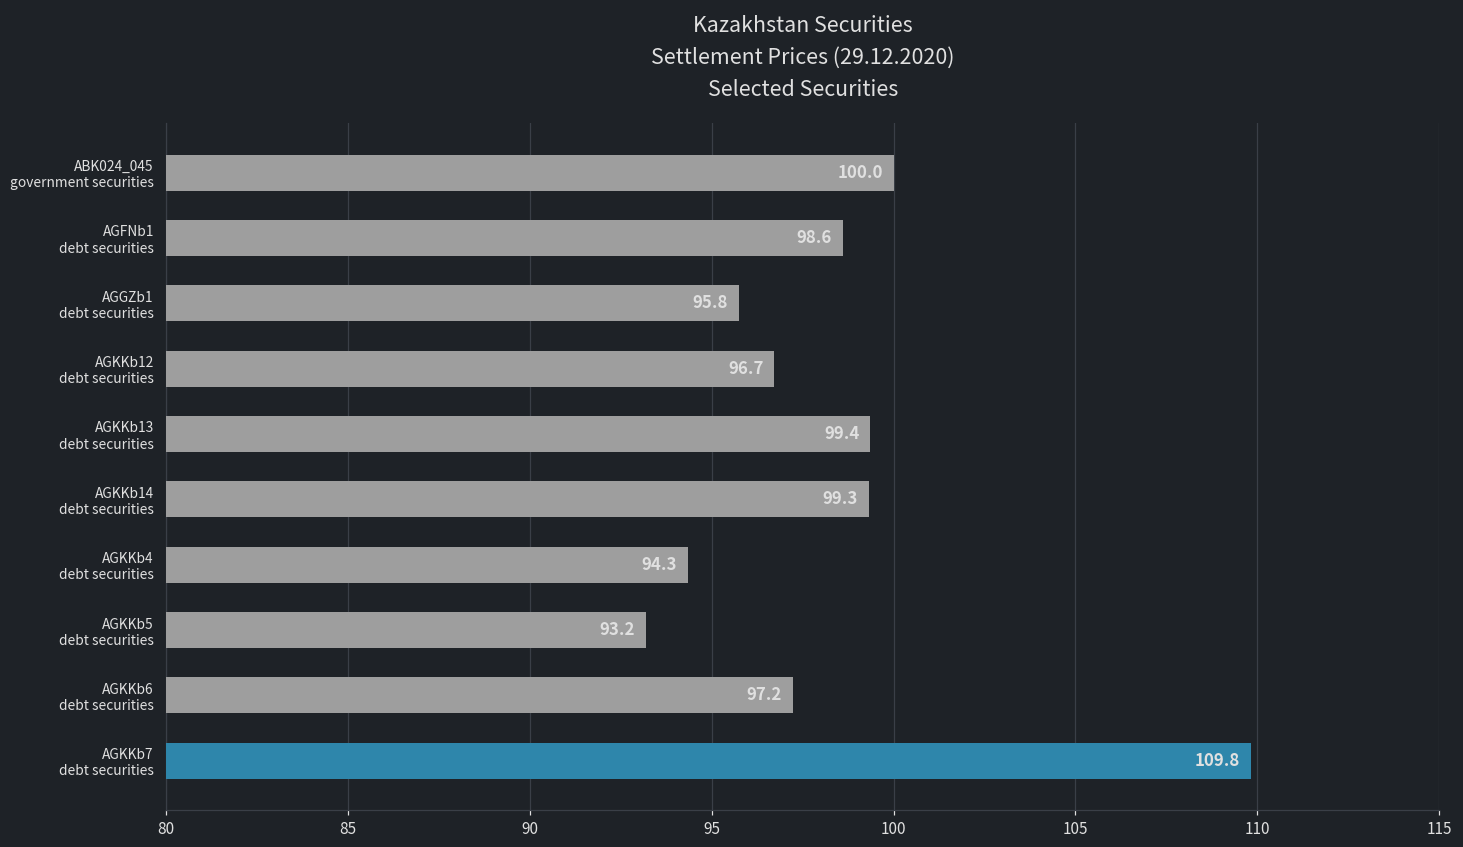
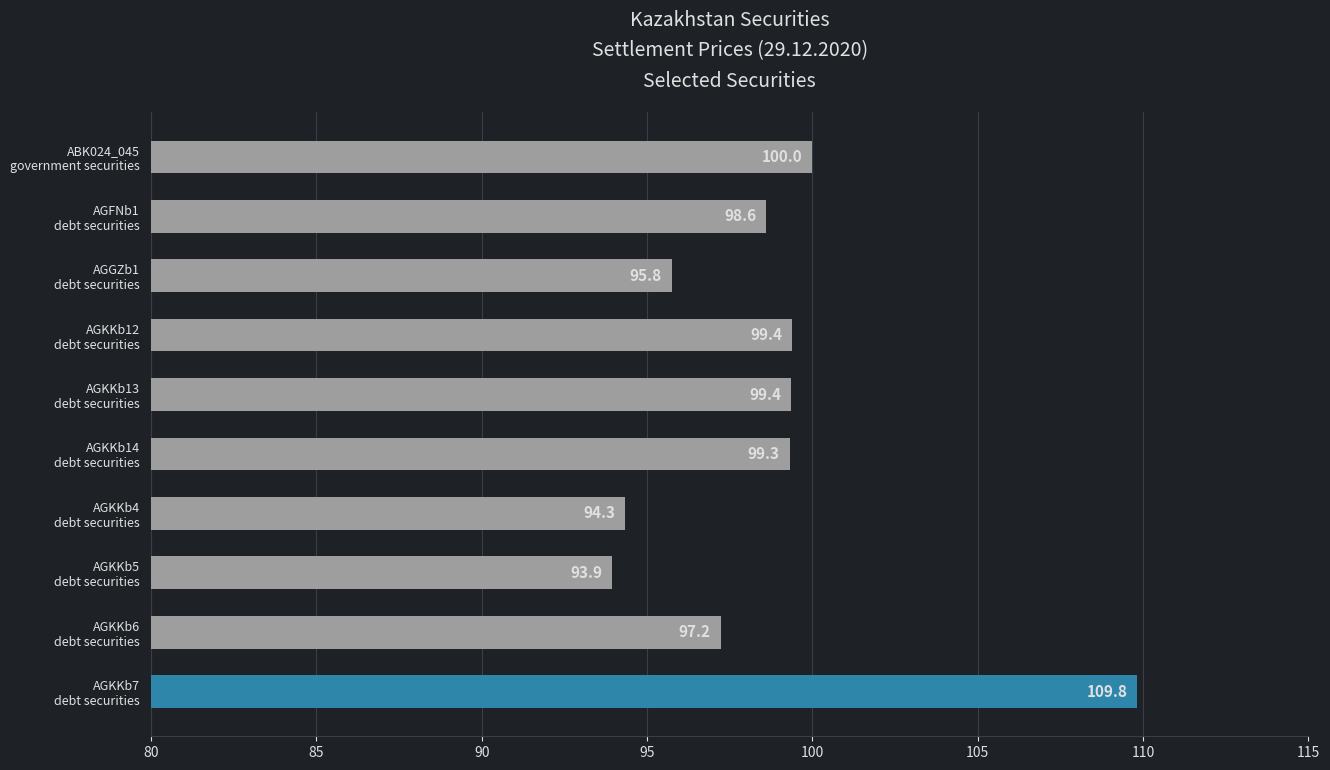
AGKKb12 debt securities: 96.7 -> 99.4
AGKKb5 debt securities: 93.2 -> 93.9
